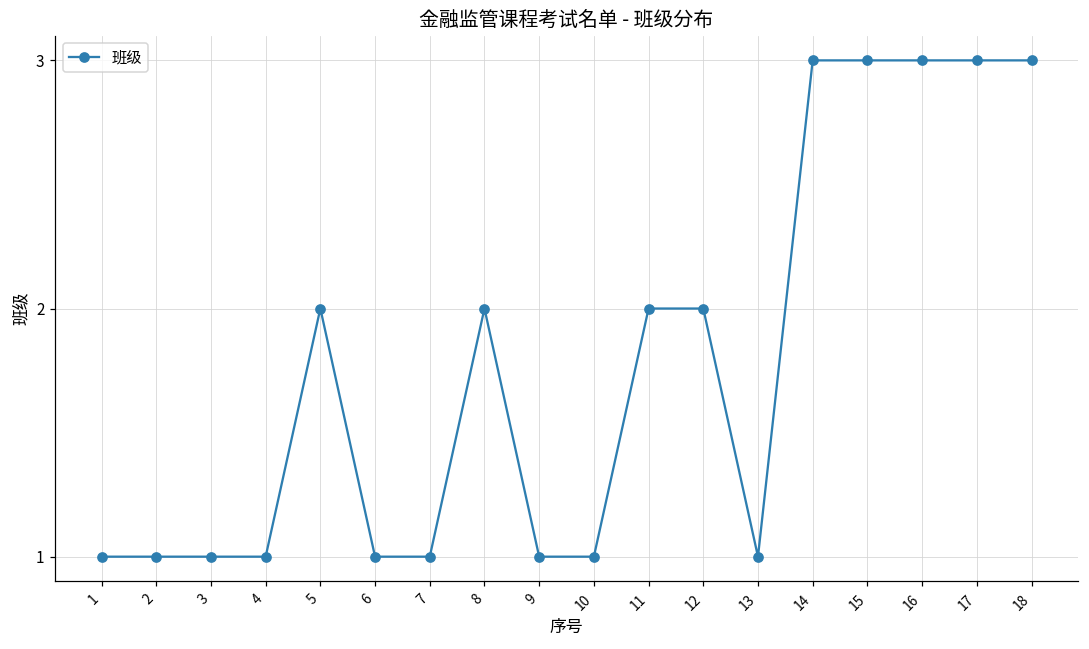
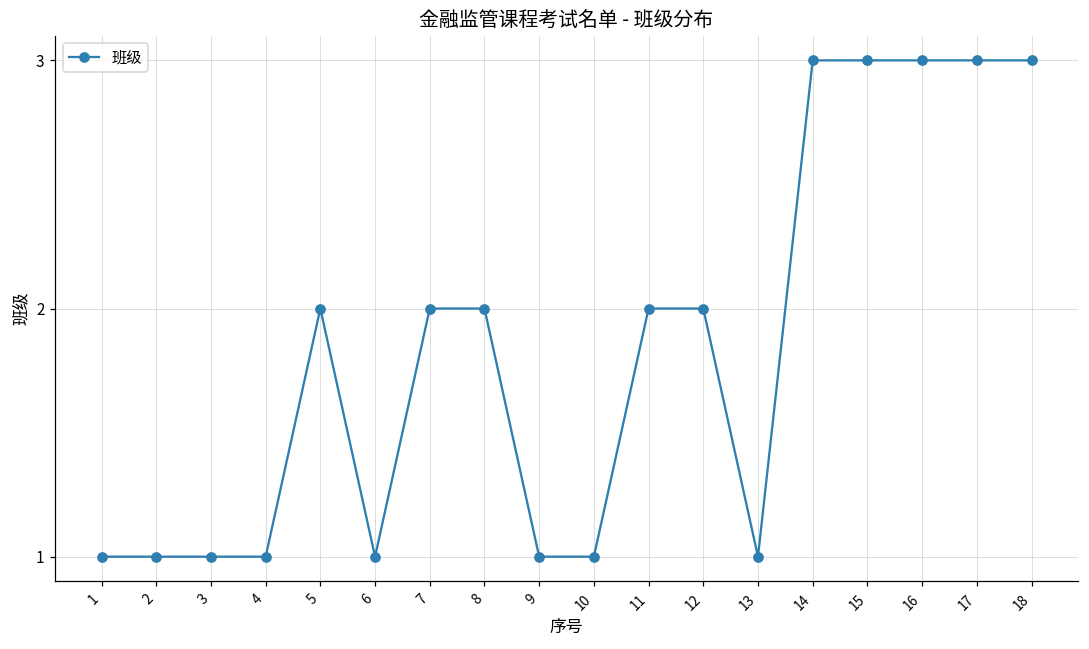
7: 1 -> 2
